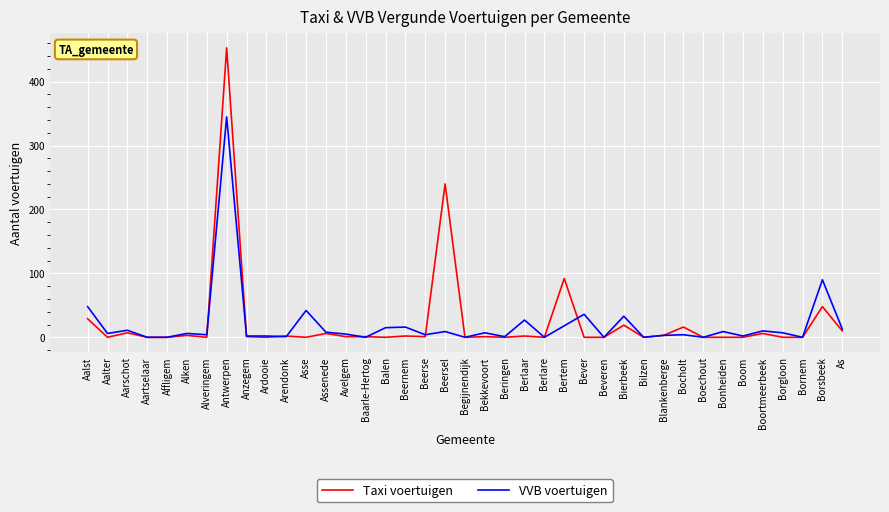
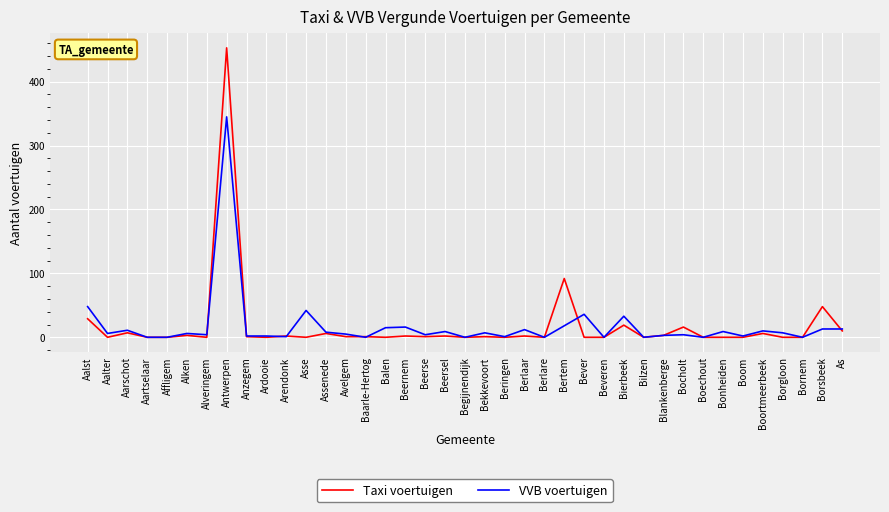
Taxi voertuigen, Beersel: 240 -> 0
VVB voertuigen, Berlaar: 30 -> 10
VVB voertuigen, Borsbeek: 90 -> 10
